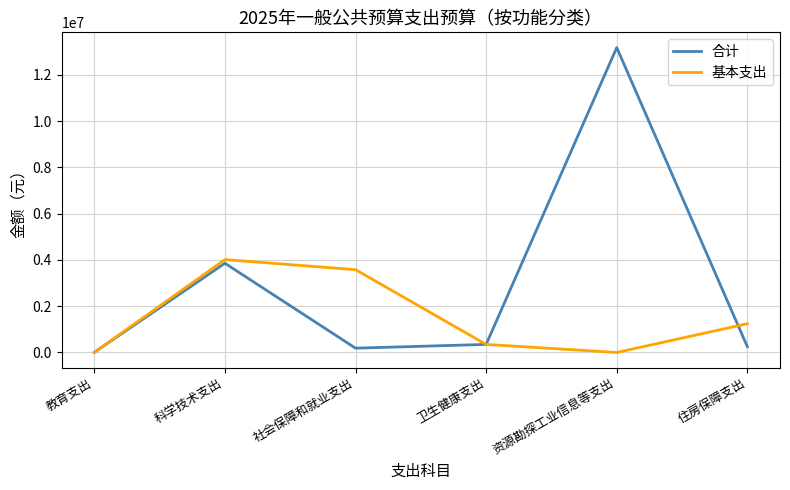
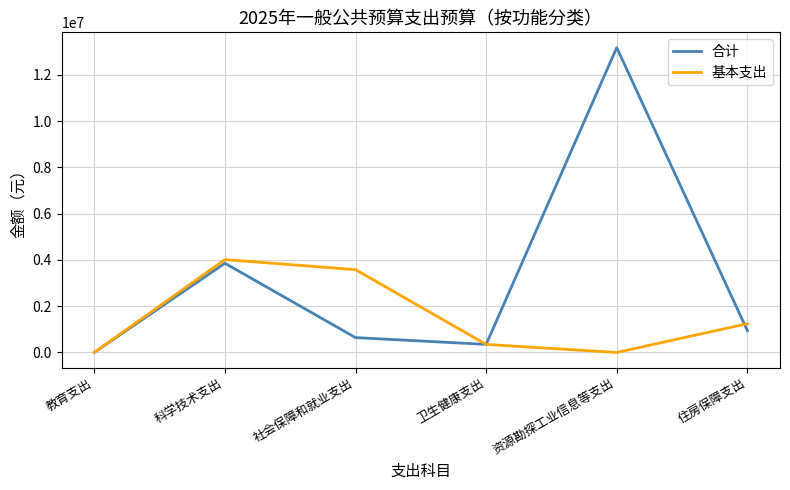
合计, 社会保障和就业支出: 200000 -> 600000
合计, 住房保障支出: 300000 -> 900000
